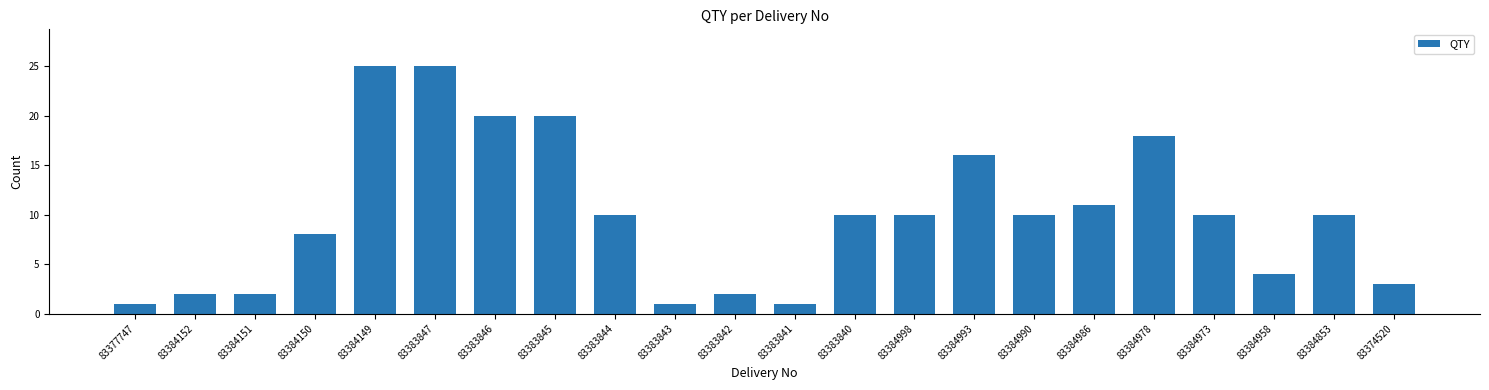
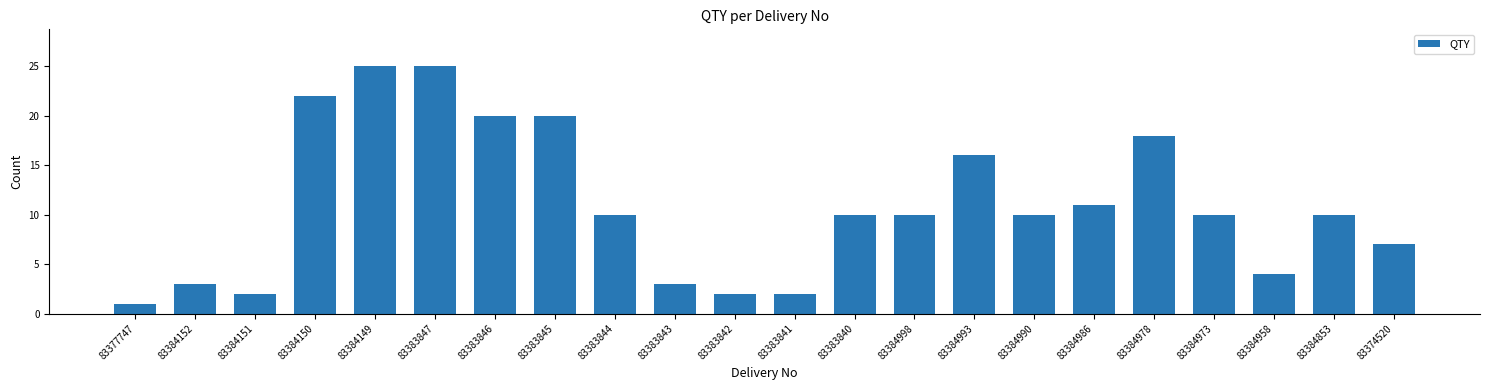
83384152: 2 -> 3
83384150: 8 -> 22
83383843: 1 -> 3
83383841: 1 -> 2
83374520: 3 -> 7
